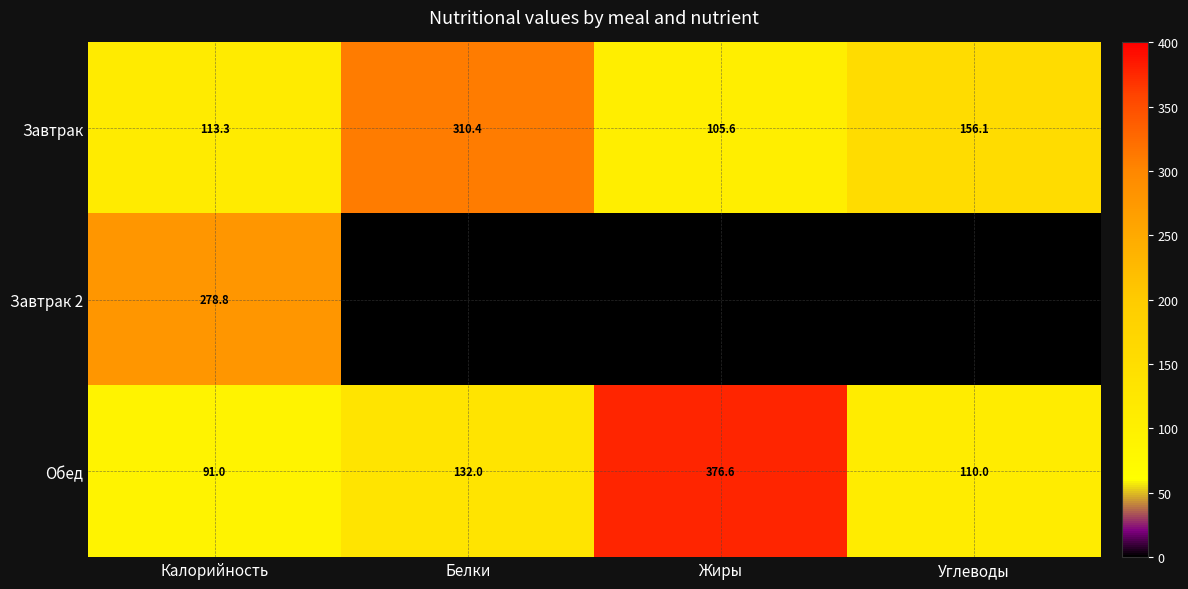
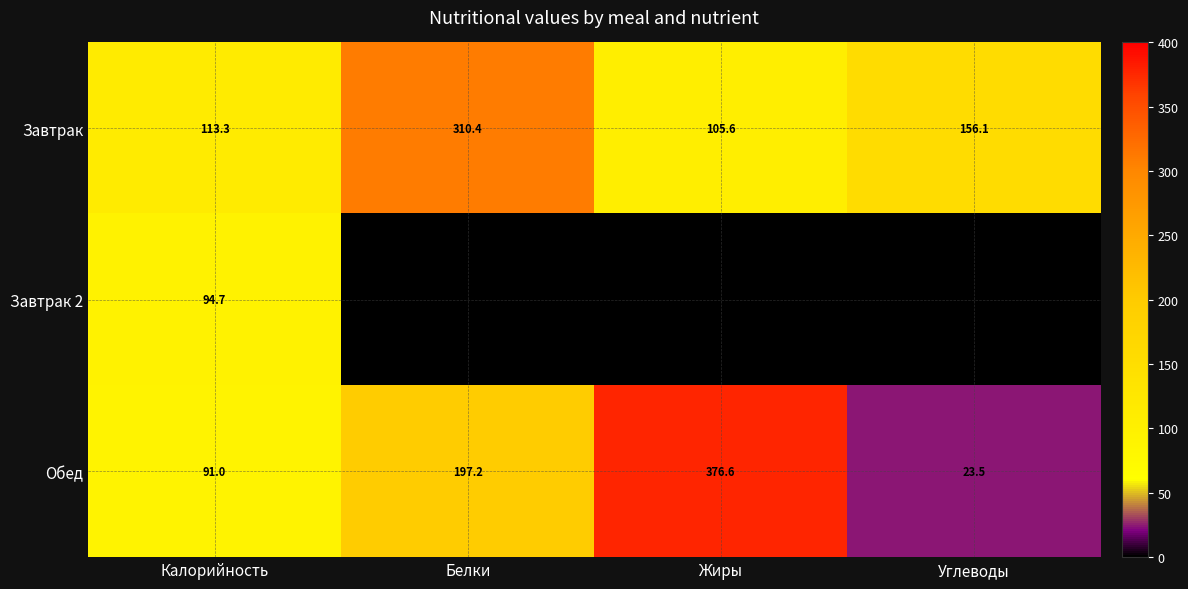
Завтрак 2, Калорийность: 278.8 -> 94.7
Обед, Белки: 132.0 -> 197.2
Обед, Углеводы: 110.0 -> 23.5
